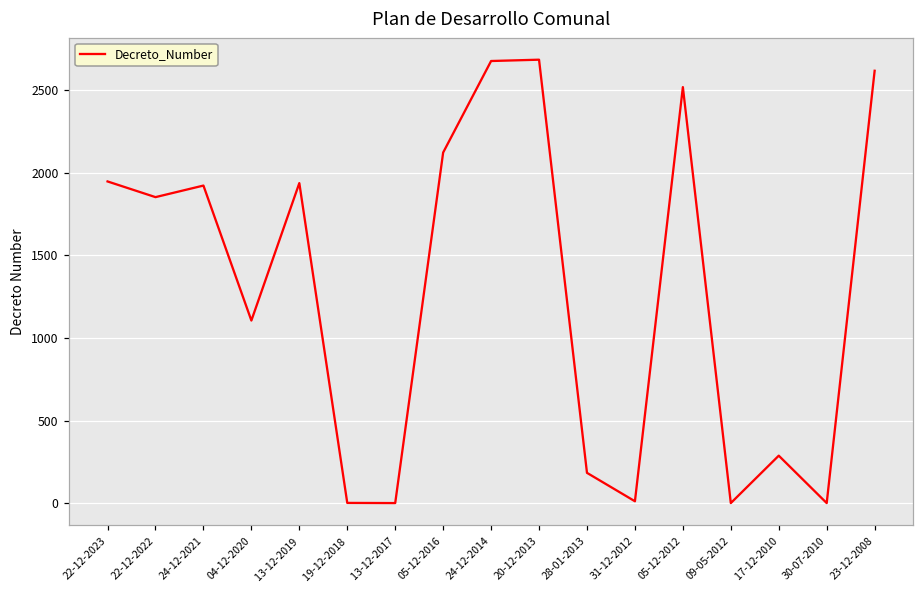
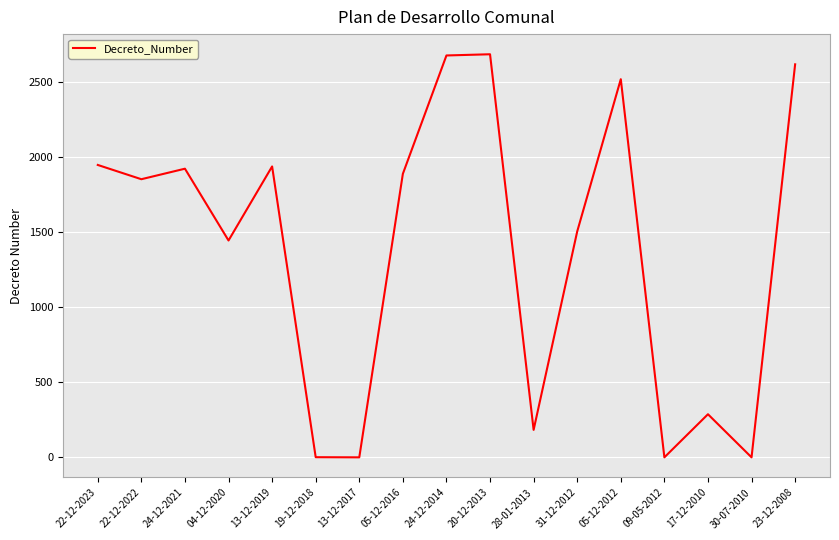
04-12-2020: 1110 -> 1450
05-12-2016: 2120 -> 1890
31-12-2012: 10 -> 1510
